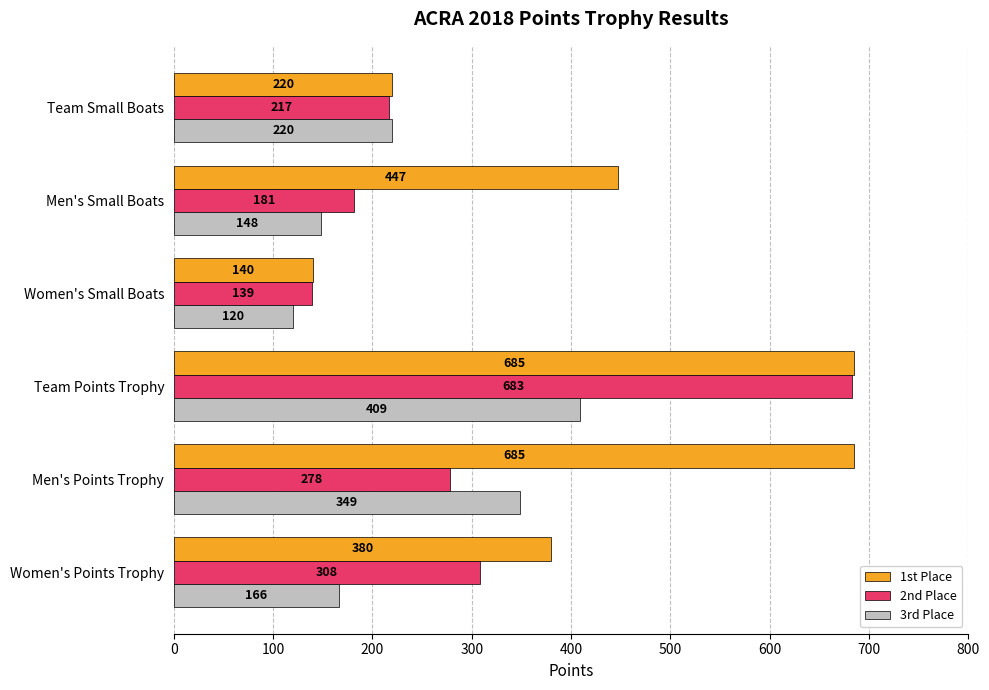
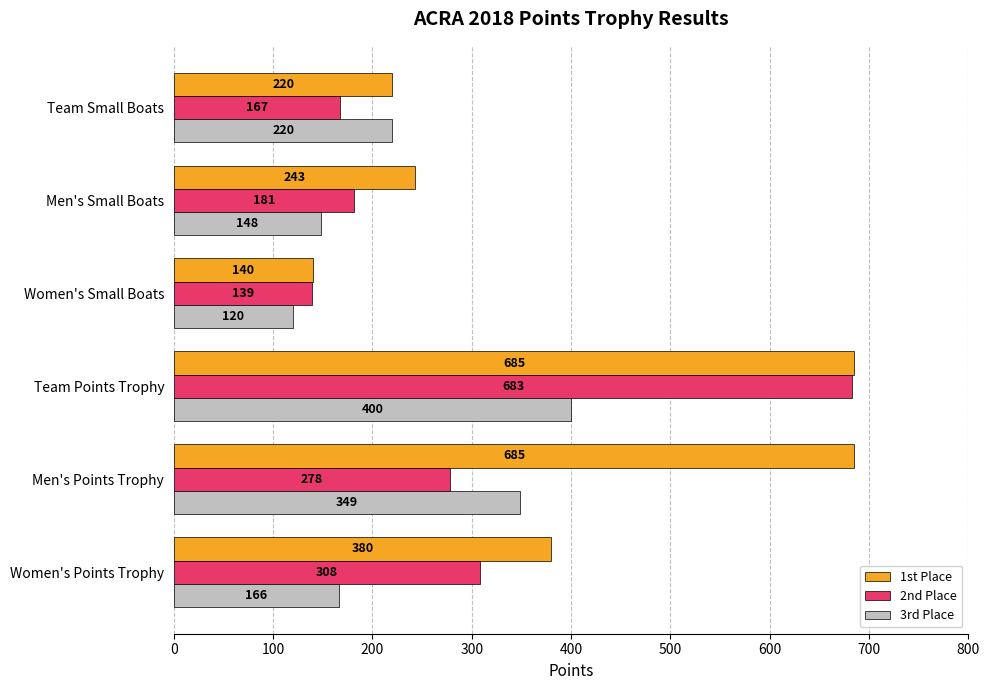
2nd Place, Team Small Boats: 217 -> 167
1st Place, Men's Small Boats: 447 -> 243
3rd Place, Team Points Trophy: 409 -> 400
